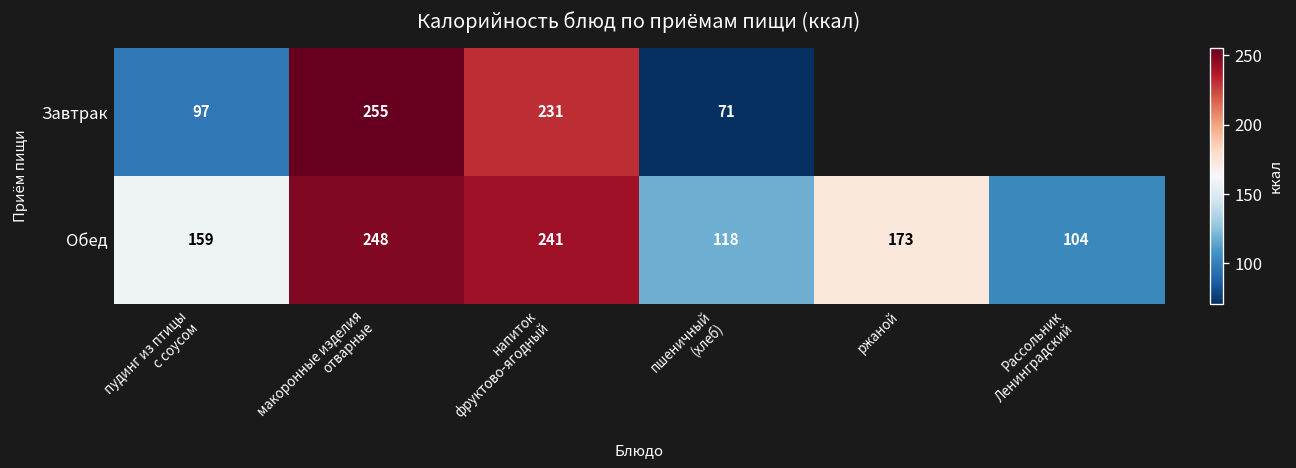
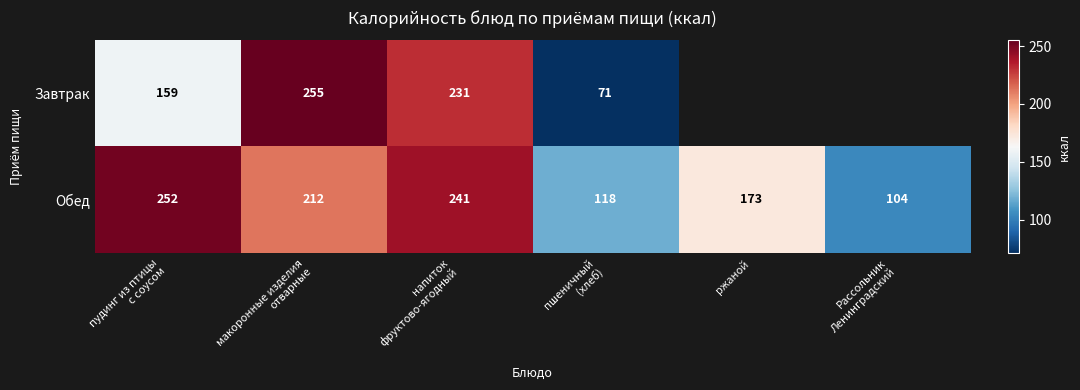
Завтрак, пудинг из птицы с соусом: 97 -> 159
Обед, пудинг из птицы с соусом: 159 -> 252
Обед, макоронные изделия отварные: 248 -> 212
